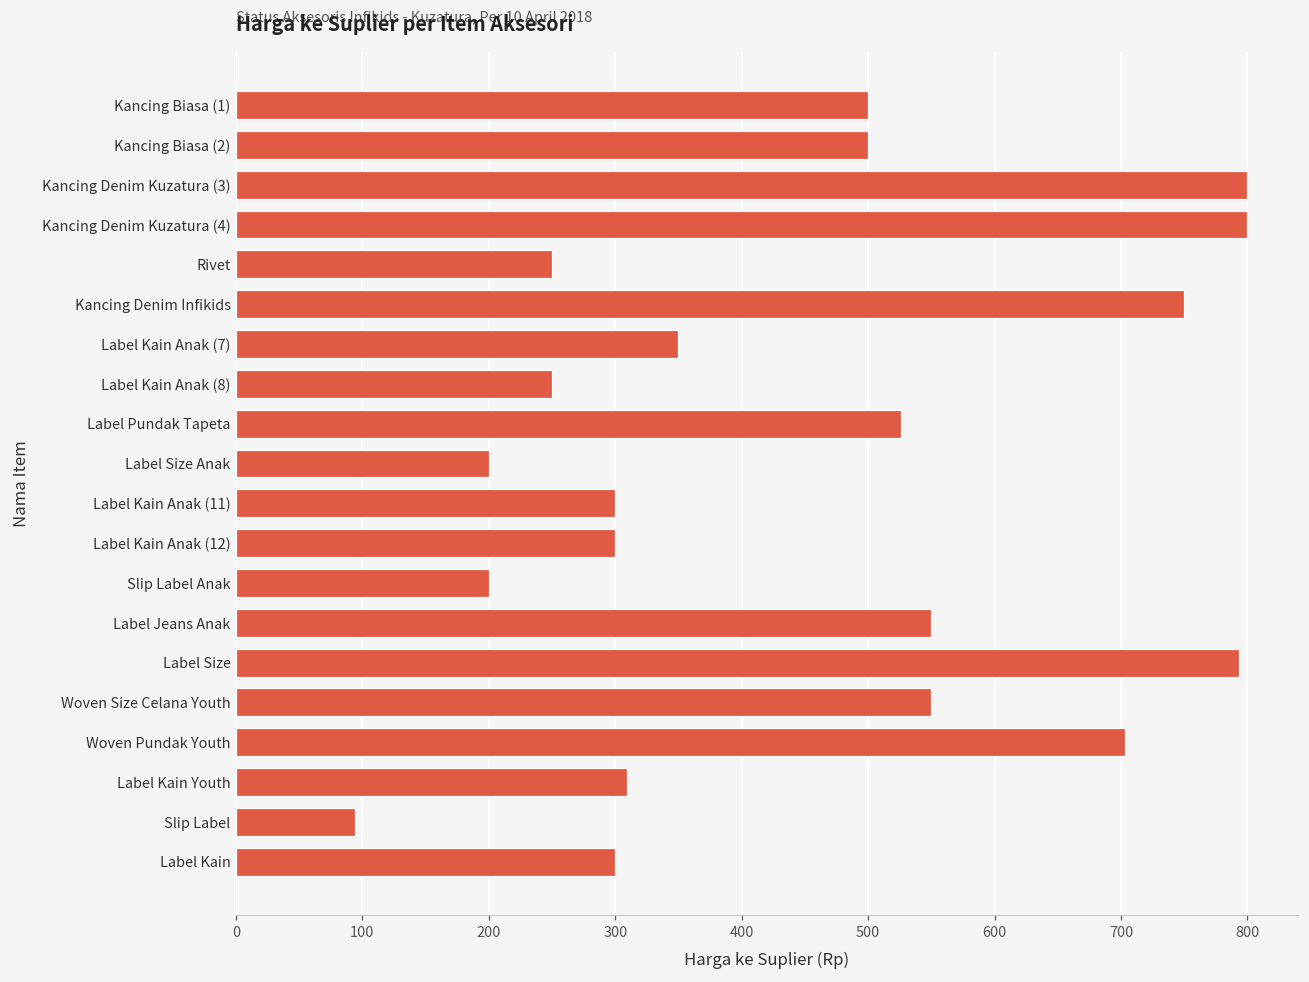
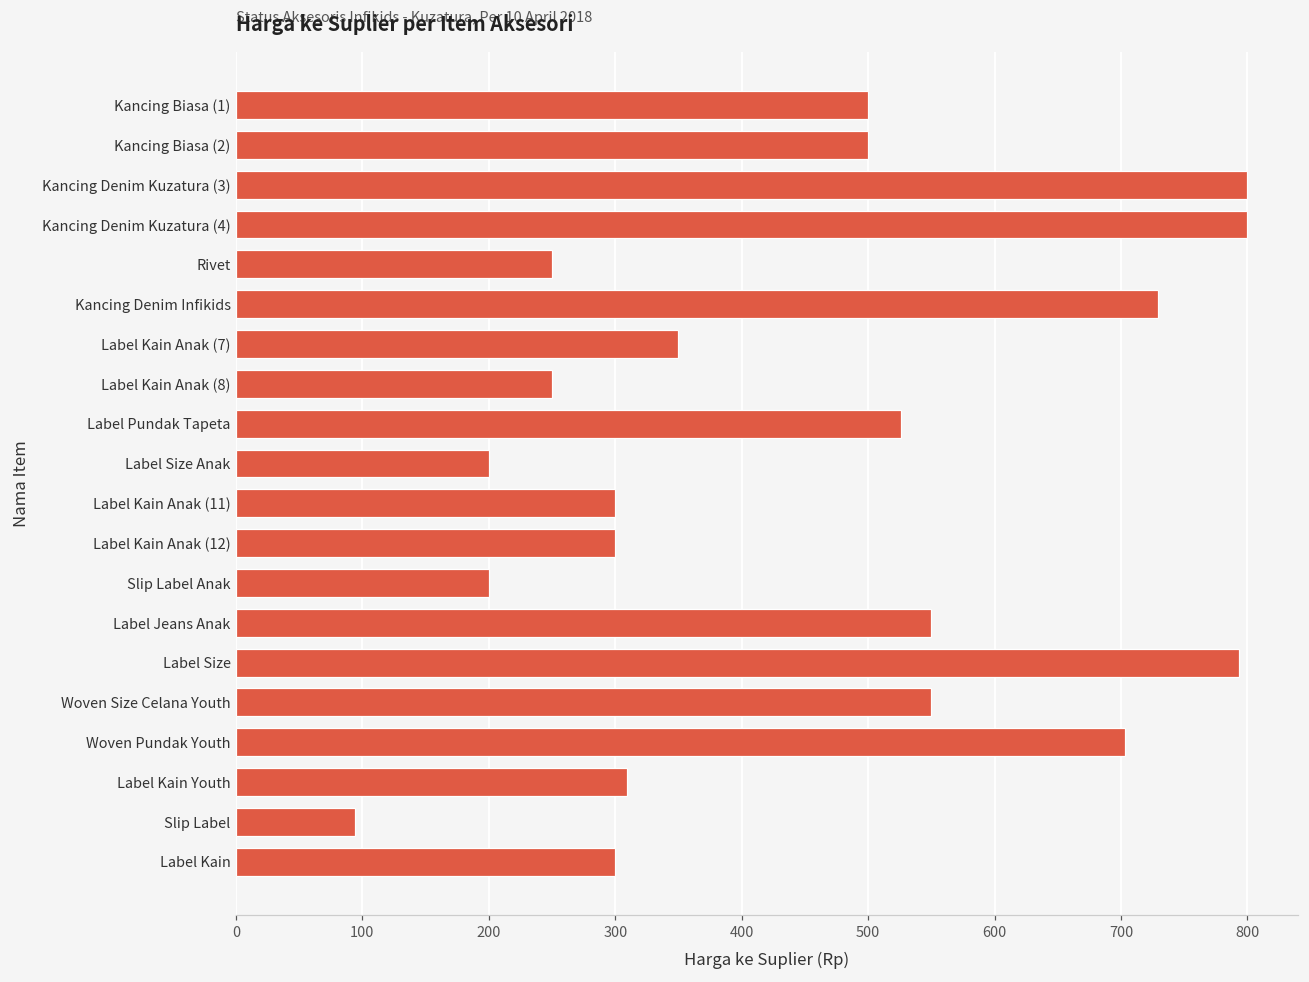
Kancing Denim Infikids: 750 -> 729
